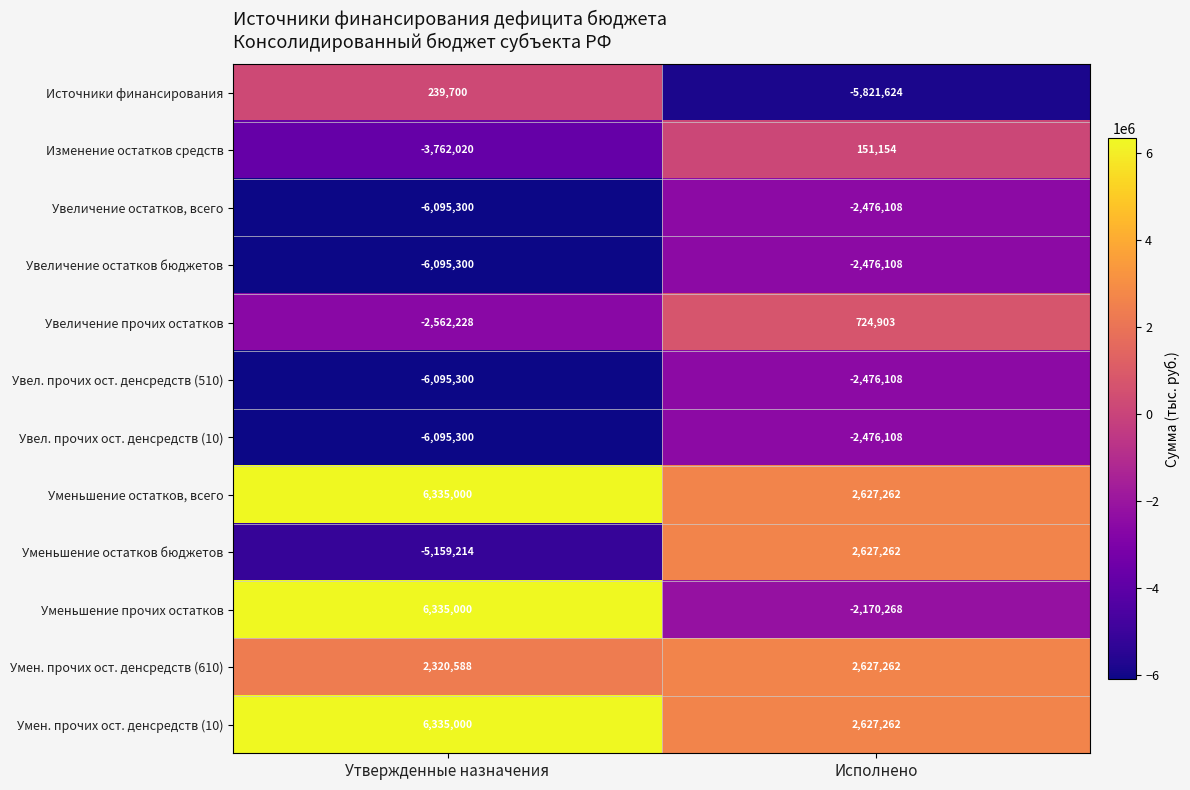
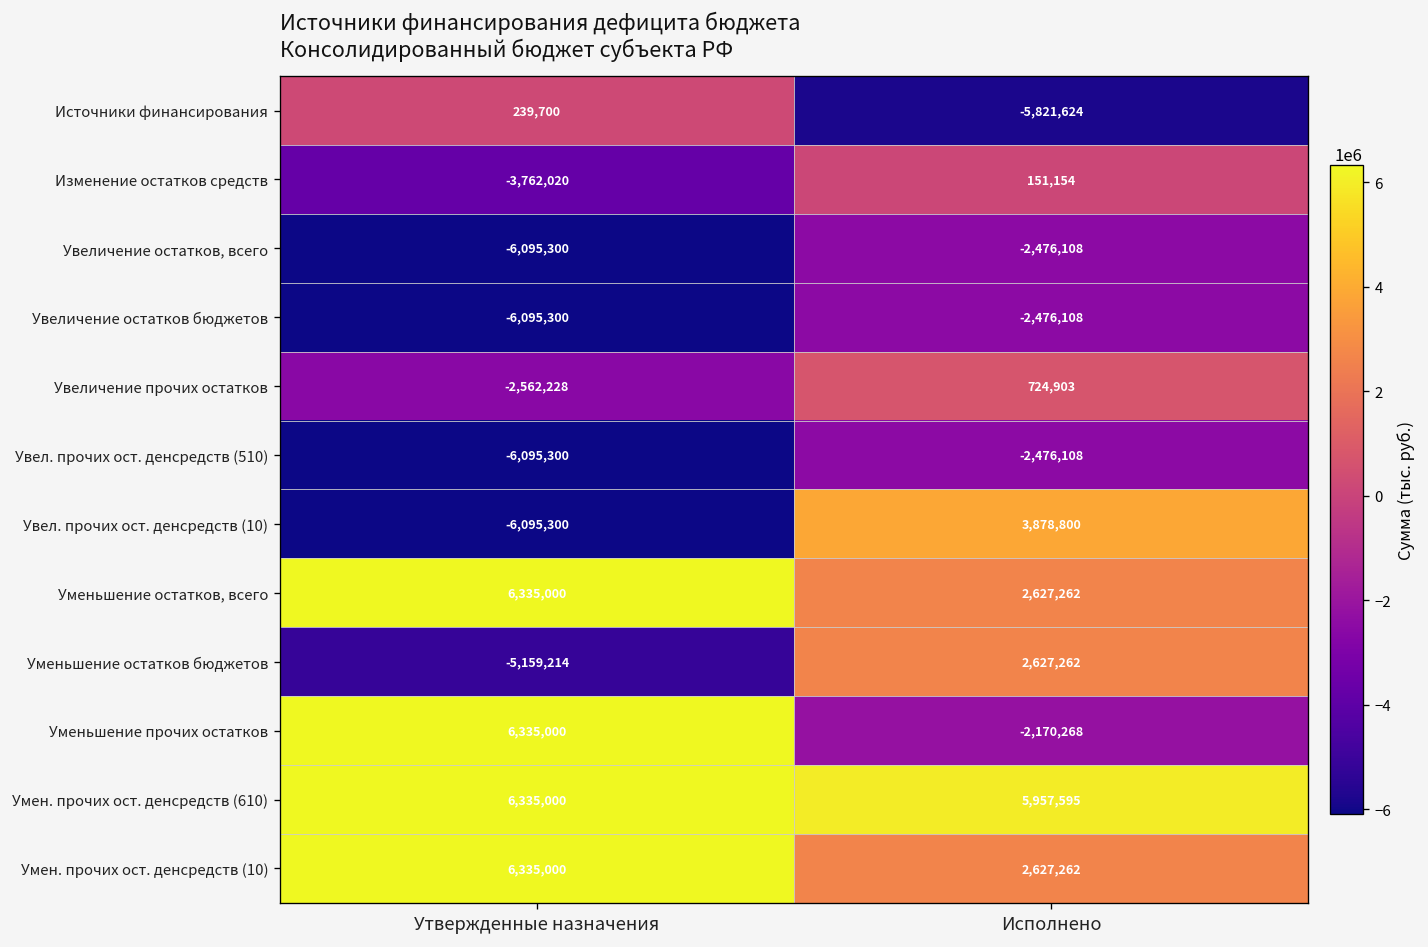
Увел. прочих ост. денсредств (10), Исполнено: -2,476,108 -> 3,878,800
Умен. прочих ост. денсредств (610), Утвержденные назначения: 2,320,588 -> 6,335,000
Умен. прочих ост. денсредств (610), Исполнено: 2,627,262 -> 5,957,595
